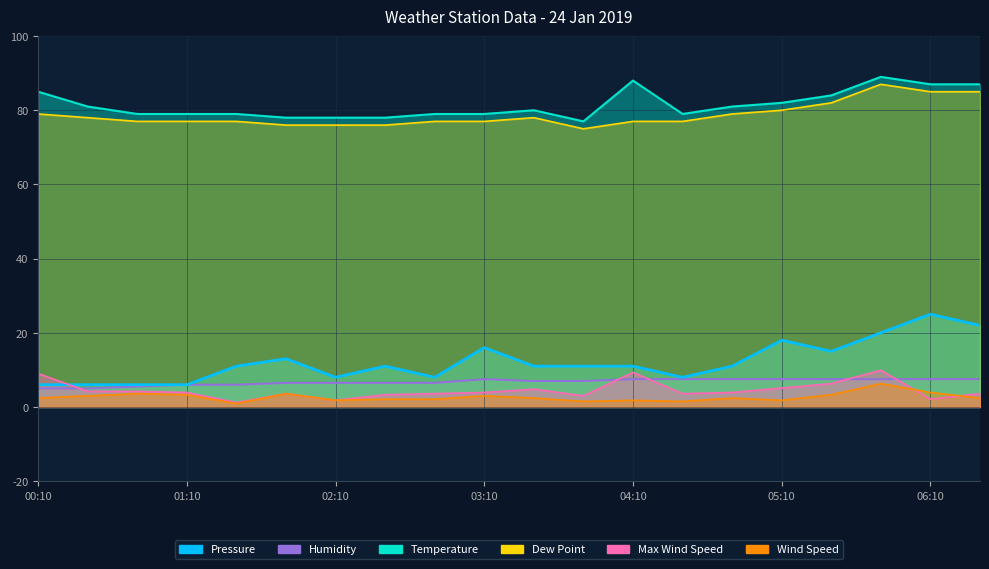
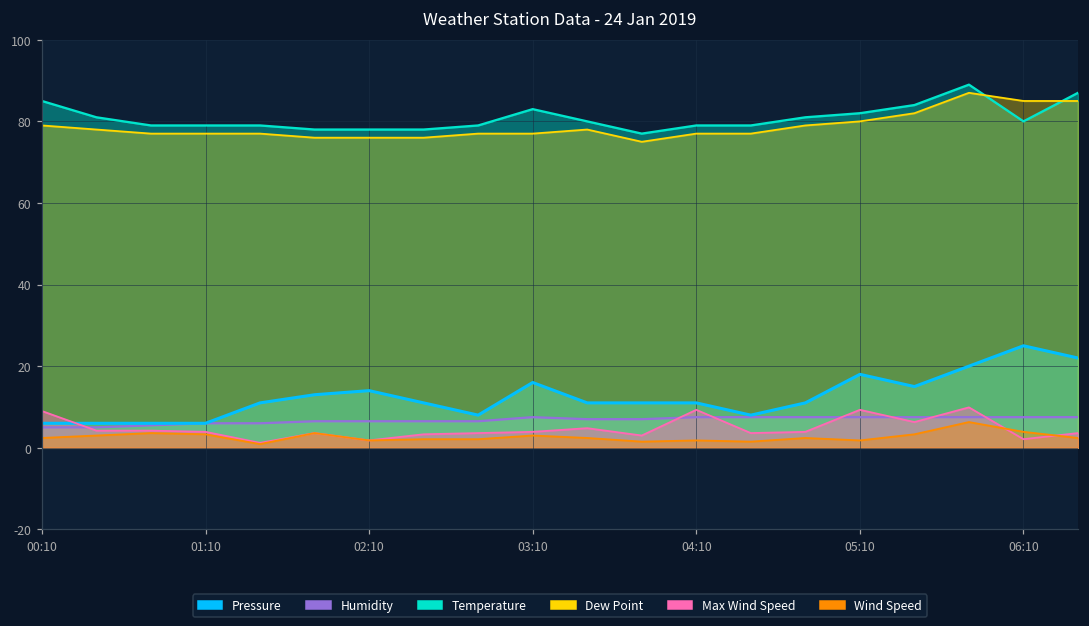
Pressure, 02:10: 8 -> 14
Temperature, 03:10: 79 -> 83
Temperature, 04:10: 88 -> 79
Max Wind Speed, 05:10: 5 -> 9
Temperature, 06:10: 87 -> 80
